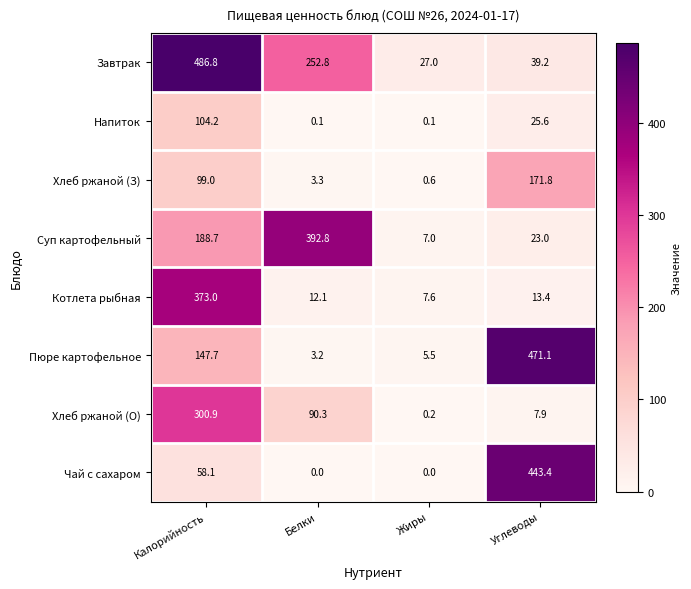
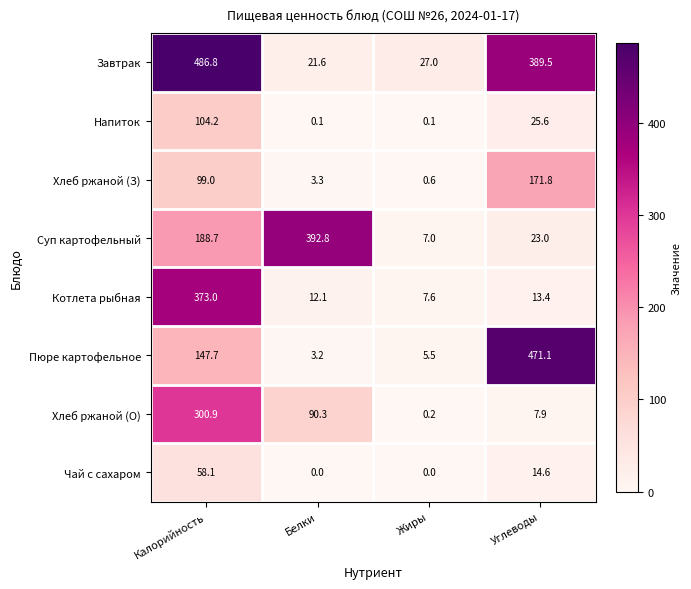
Завтрак, Белки: 252.8 -> 21.6
Завтрак, Углеводы: 39.2 -> 389.5
Чай с сахаром, Углеводы: 443.4 -> 14.6
